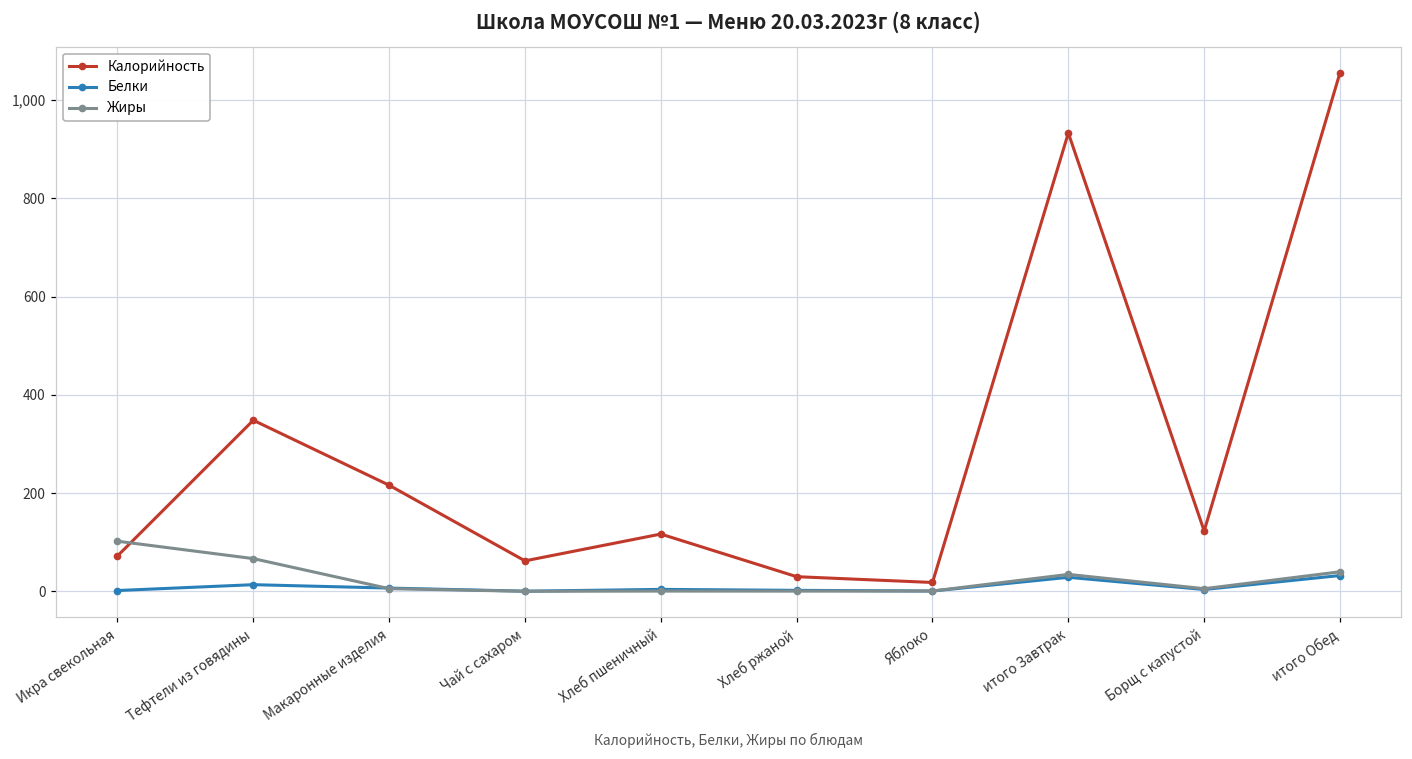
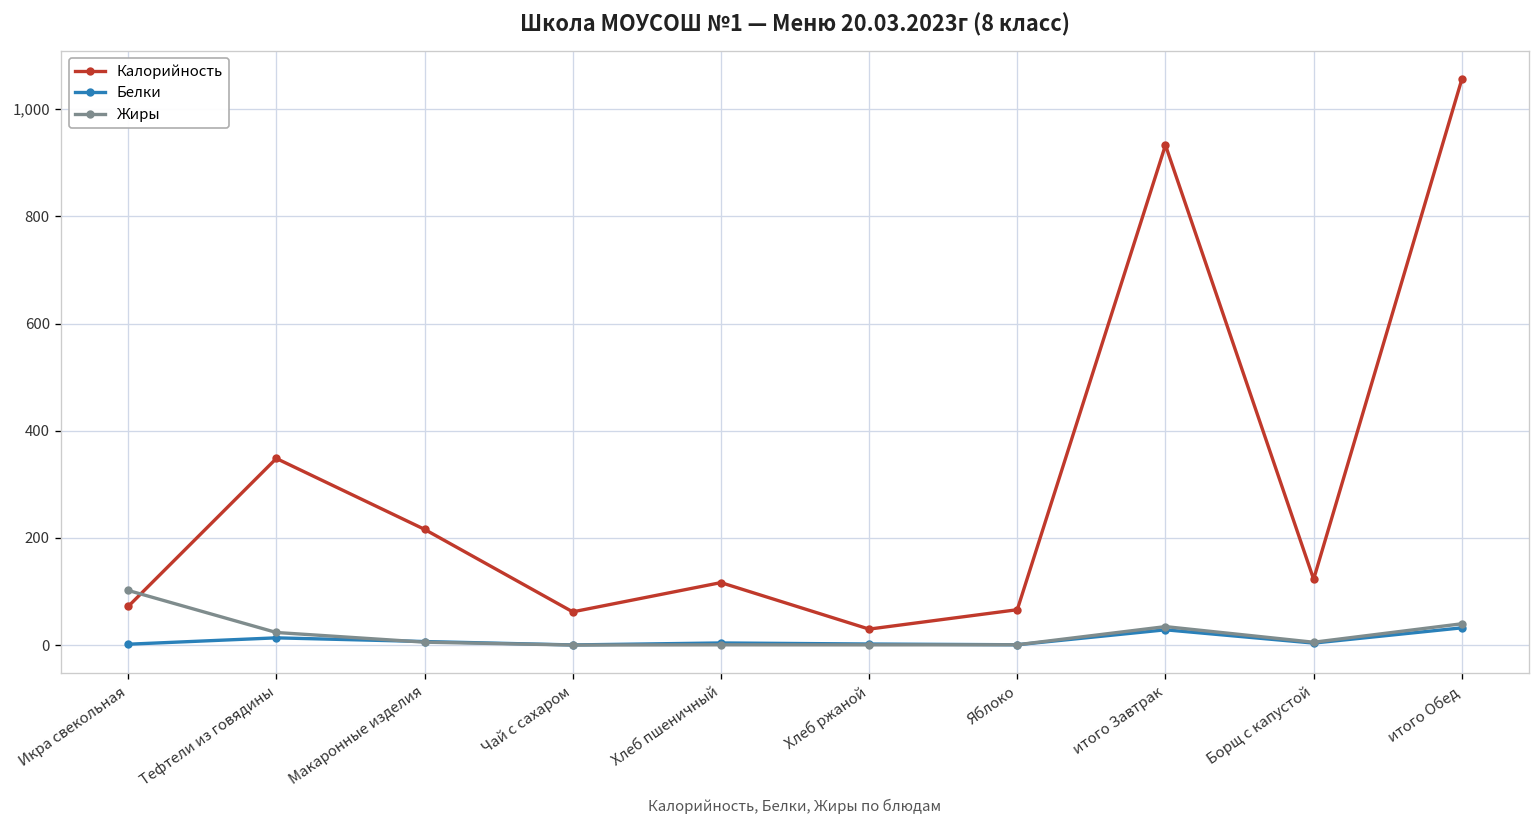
Жиры, Тефтели из говядины: 70 -> 20
Калорийность, Яблоко: 20 -> 70
